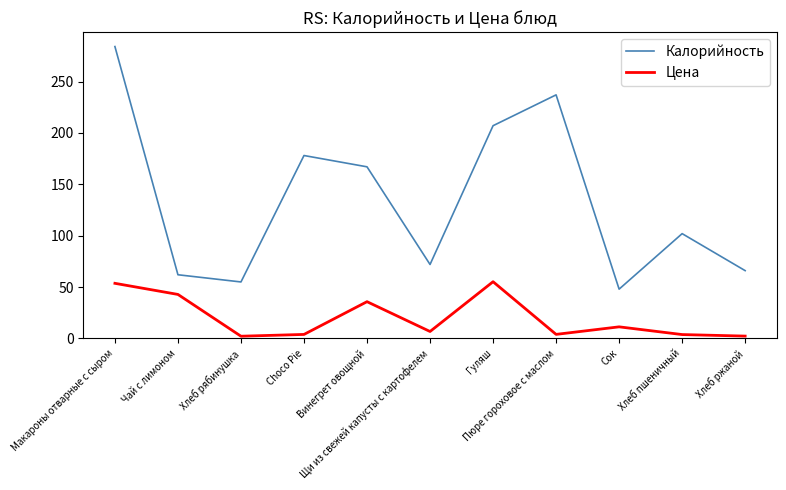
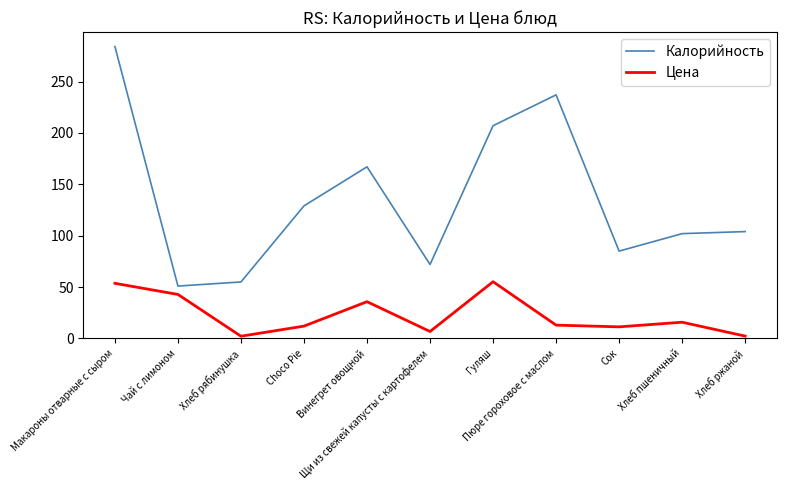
Калорийность, Чай с лимоном: 62 -> 51
Калорийность, Choco Pie: 178 -> 129
Цена, Choco Pie: 4 -> 12
Цена, Пюре гороховое с маслом: 4 -> 13
Калорийность, Сок: 48 -> 85
Цена, Хлеб пшеничный: 4 -> 16
Калорийность, Хлеб ржаной: 66 -> 104
